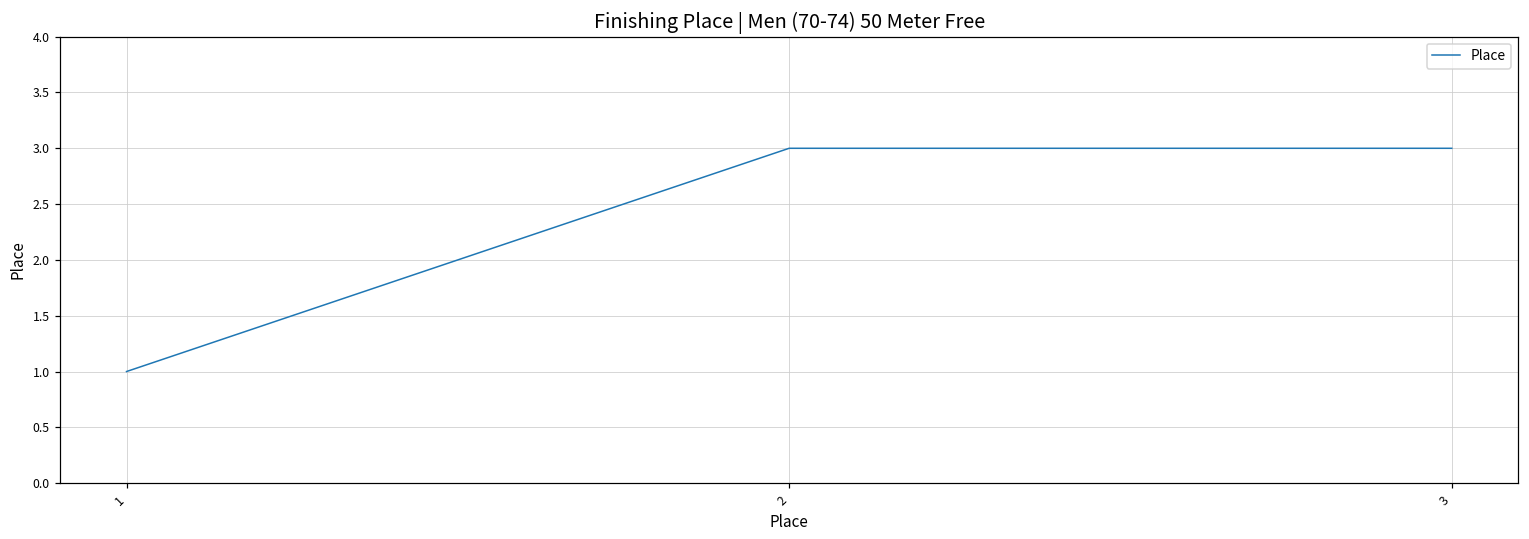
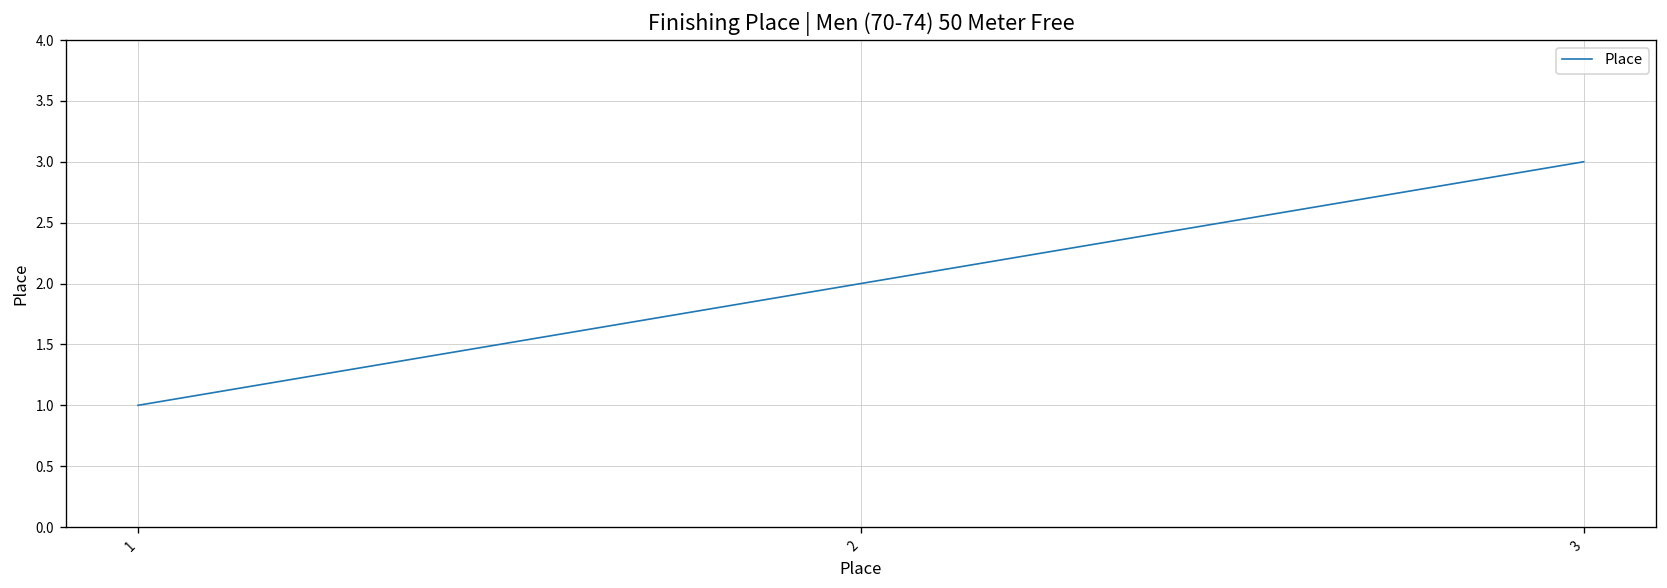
2: 3 -> 2
